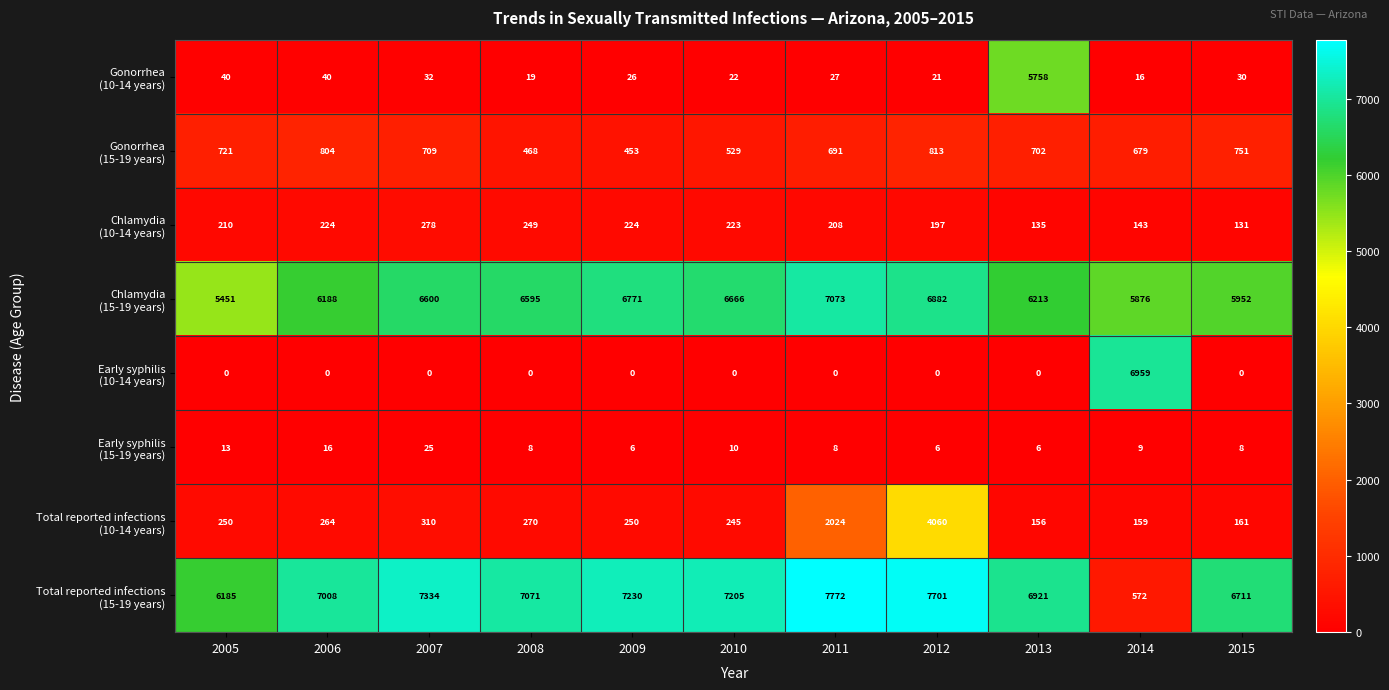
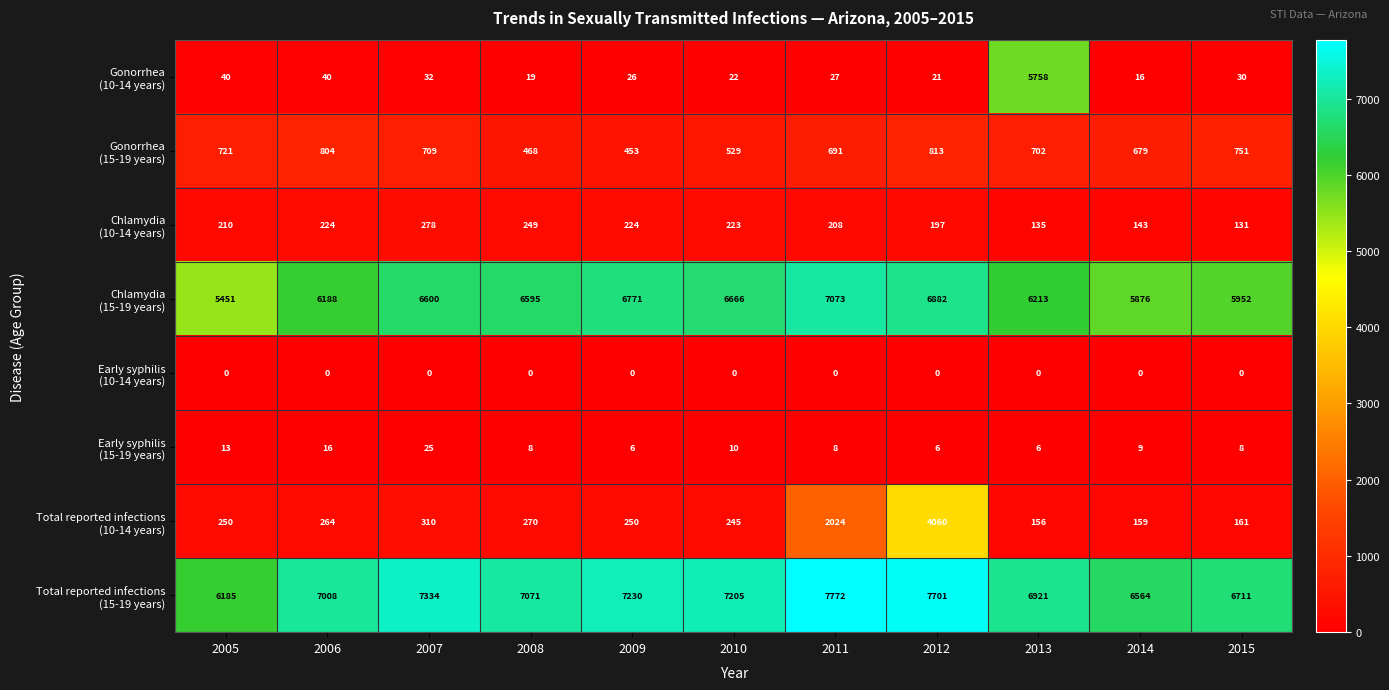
Early syphilis (10-14 years), 2014: 6959 -> 0
Total reported infections (15-19 years), 2014: 572 -> 6564
